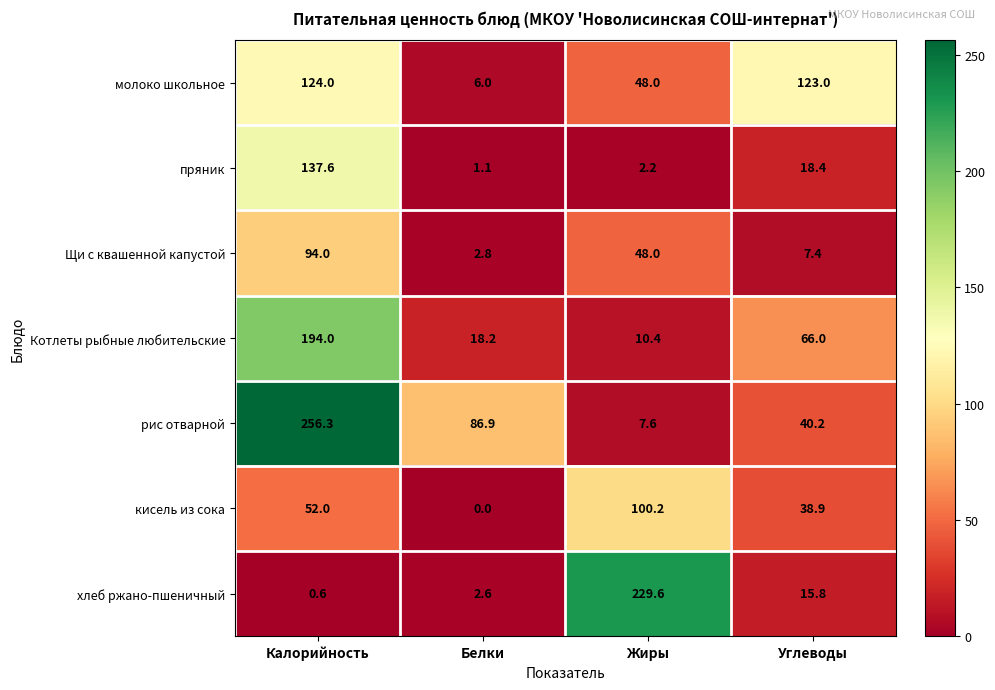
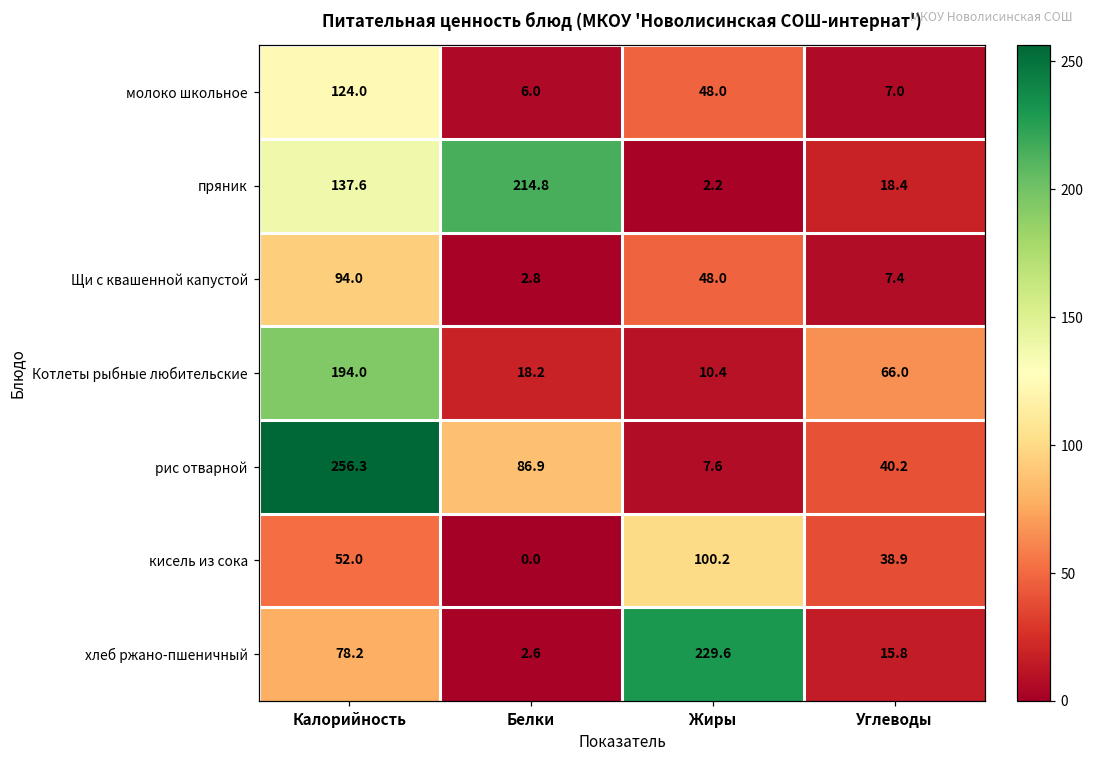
молоко школьное, Углеводы: 123.0 -> 7.0
пряник, Белки: 1.1 -> 214.8
хлеб ржано-пшеничный, Калорийность: 0.6 -> 78.2
